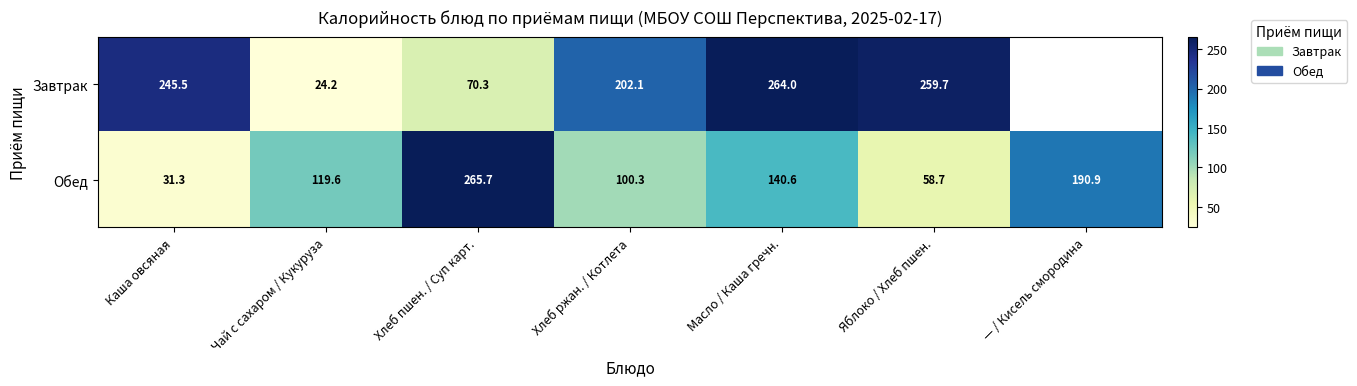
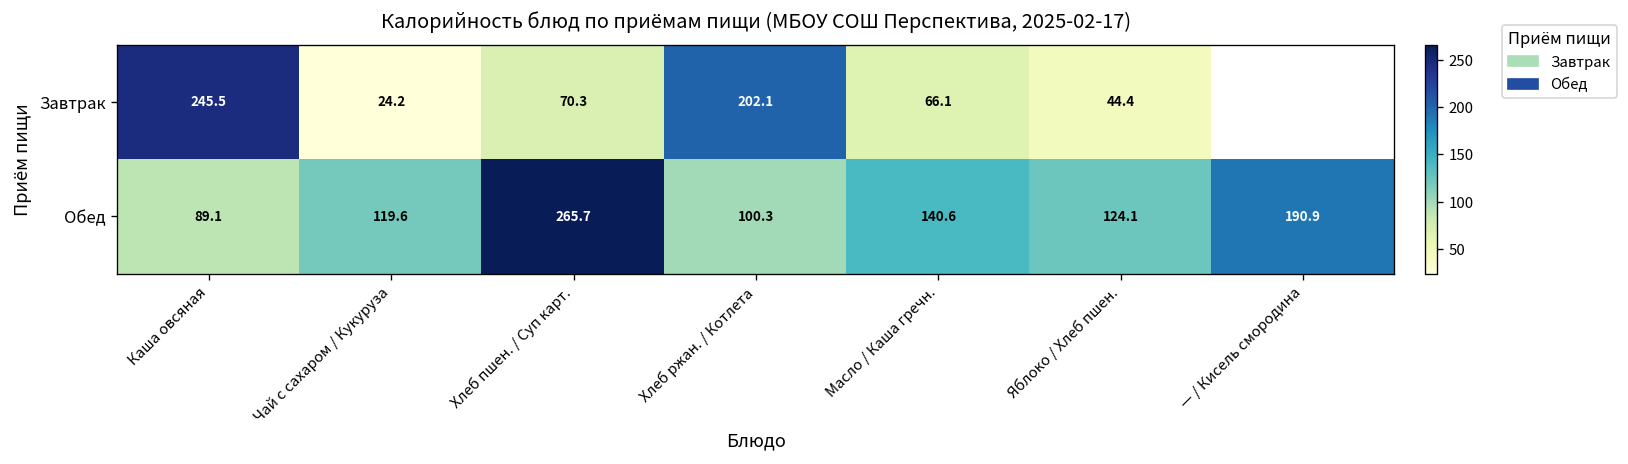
Завтрак, Масло / Каша гречн.: 264.0 -> 66.1
Завтрак, Яблоко / Хлеб пшен.: 259.7 -> 44.4
Обед, Каша овсяная: 31.3 -> 89.1
Обед, Яблоко / Хлеб пшен.: 58.7 -> 124.1
